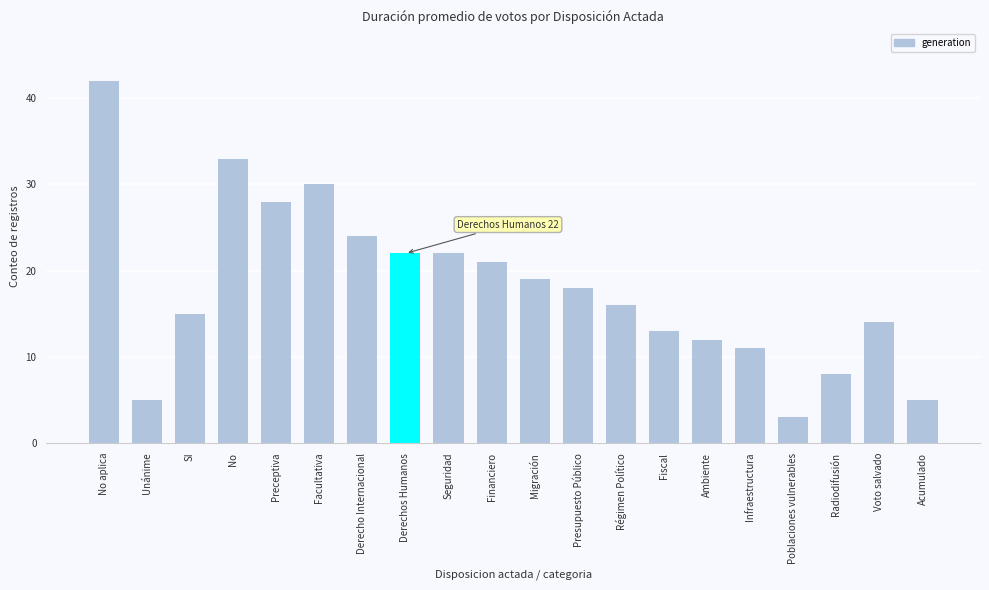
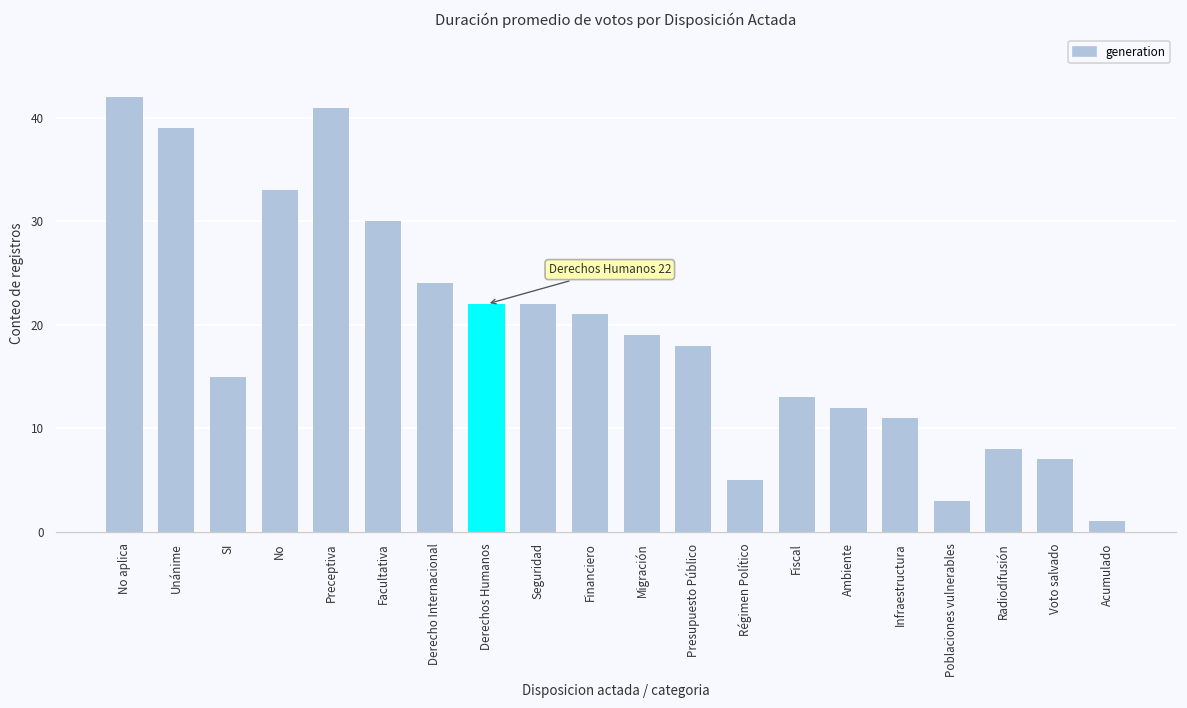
Unánime: 5 -> 39
Preceptiva: 28 -> 41
Régimen Político: 16 -> 5
Voto salvado: 14 -> 7
Acumulado: 5 -> 1
